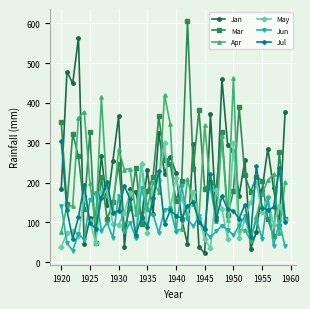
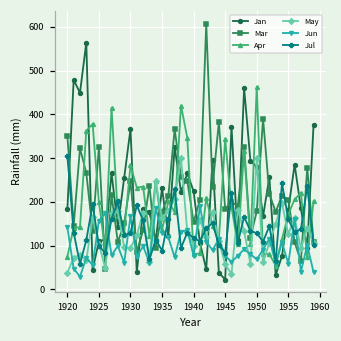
May, 1935: 70 -> 160
May, 1940: 210 -> 100
Jul, 1955: 140 -> 160
